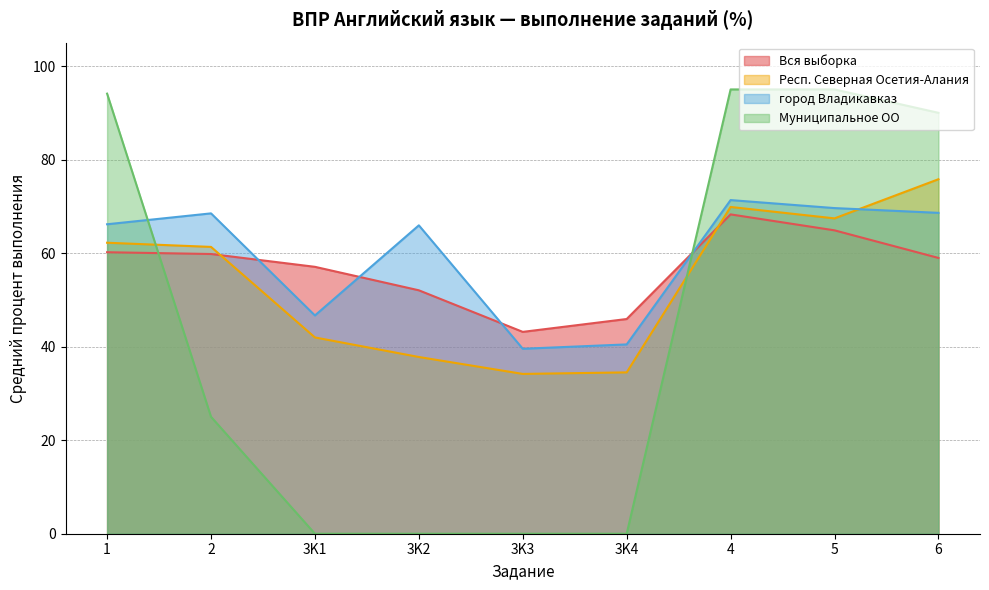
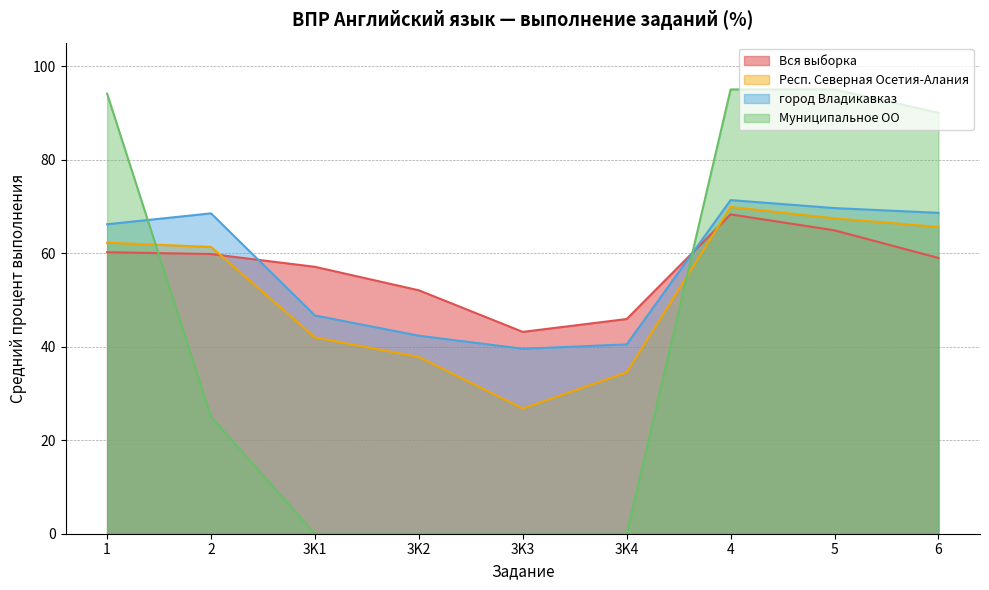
город Владикавказ, 3K2: 66 -> 42
Респ. Северная Осетия-Алания, 3K3: 34 -> 27
Респ. Северная Осетия-Алания, 6: 76 -> 66
